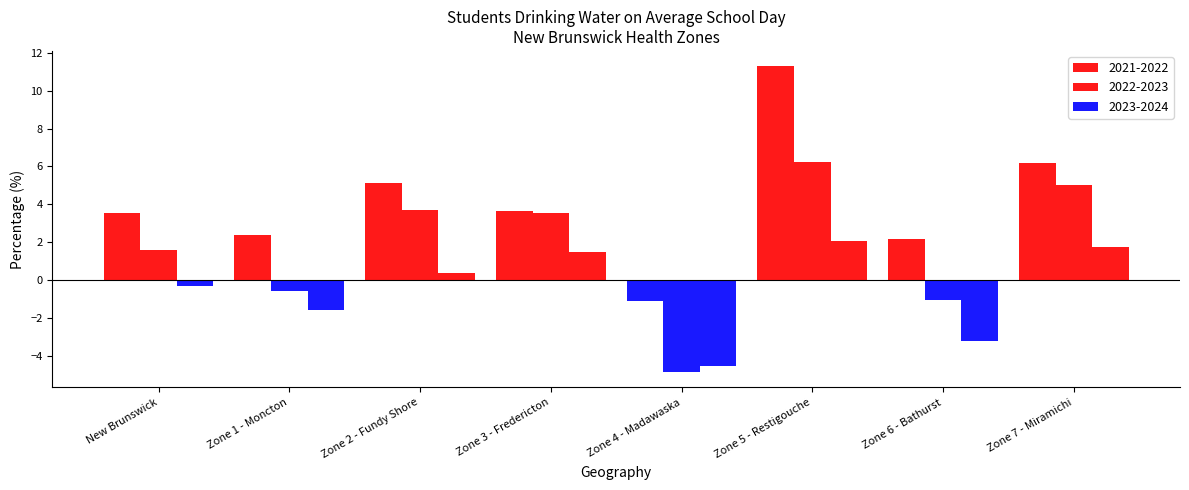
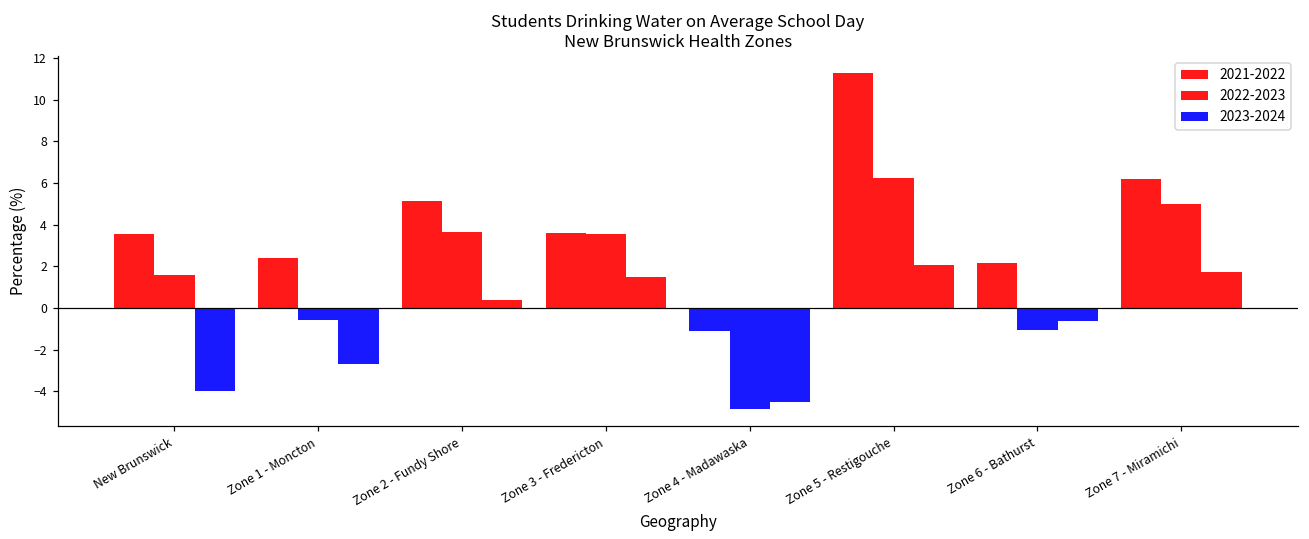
2023-2024, New Brunswick: -0.3 -> -4.0
2023-2024, Zone 1 - Moncton: -1.6 -> -2.7
2023-2024, Zone 6 - Bathurst: -3.2 -> -0.6
